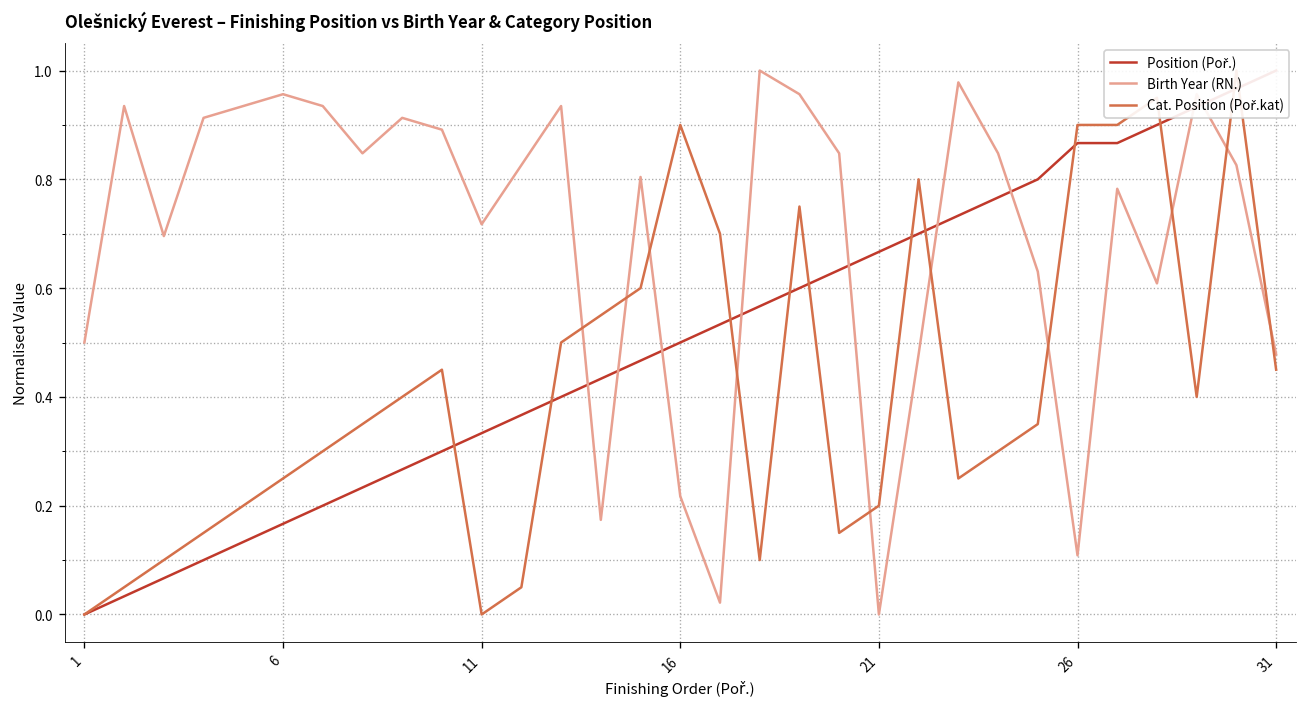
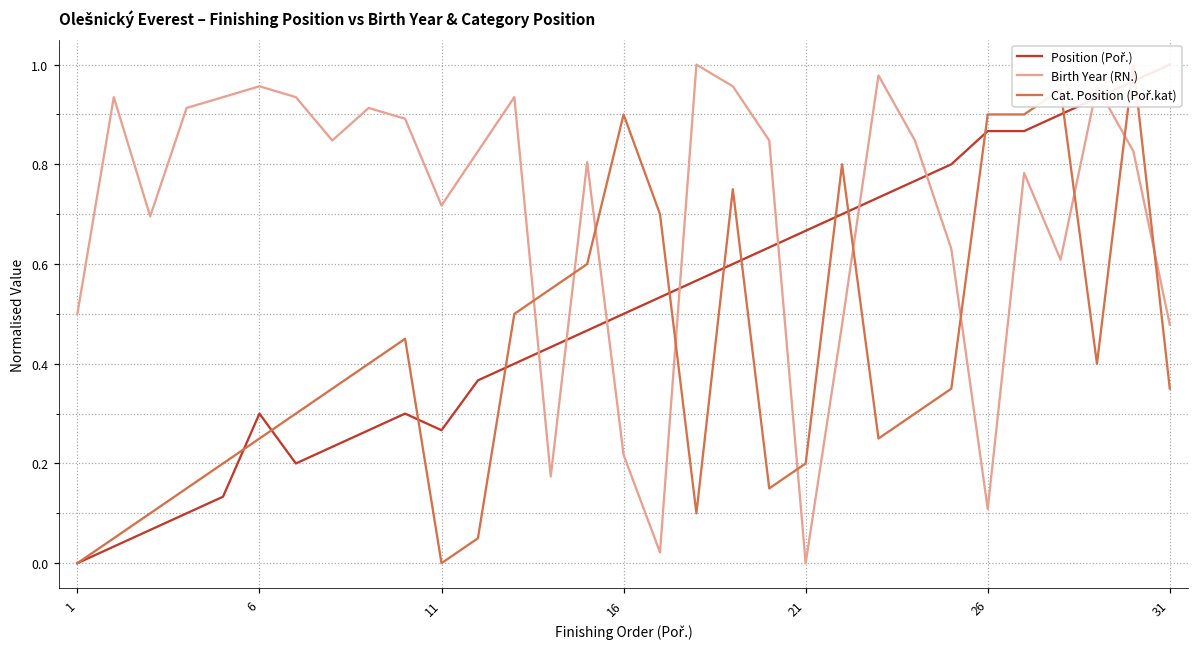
Position (Poř.), 6: 0.17 -> 0.30
Position (Poř.), 11: 0.33 -> 0.27
Cat. Position (Poř.kat), 31: 0.45 -> 0.35
